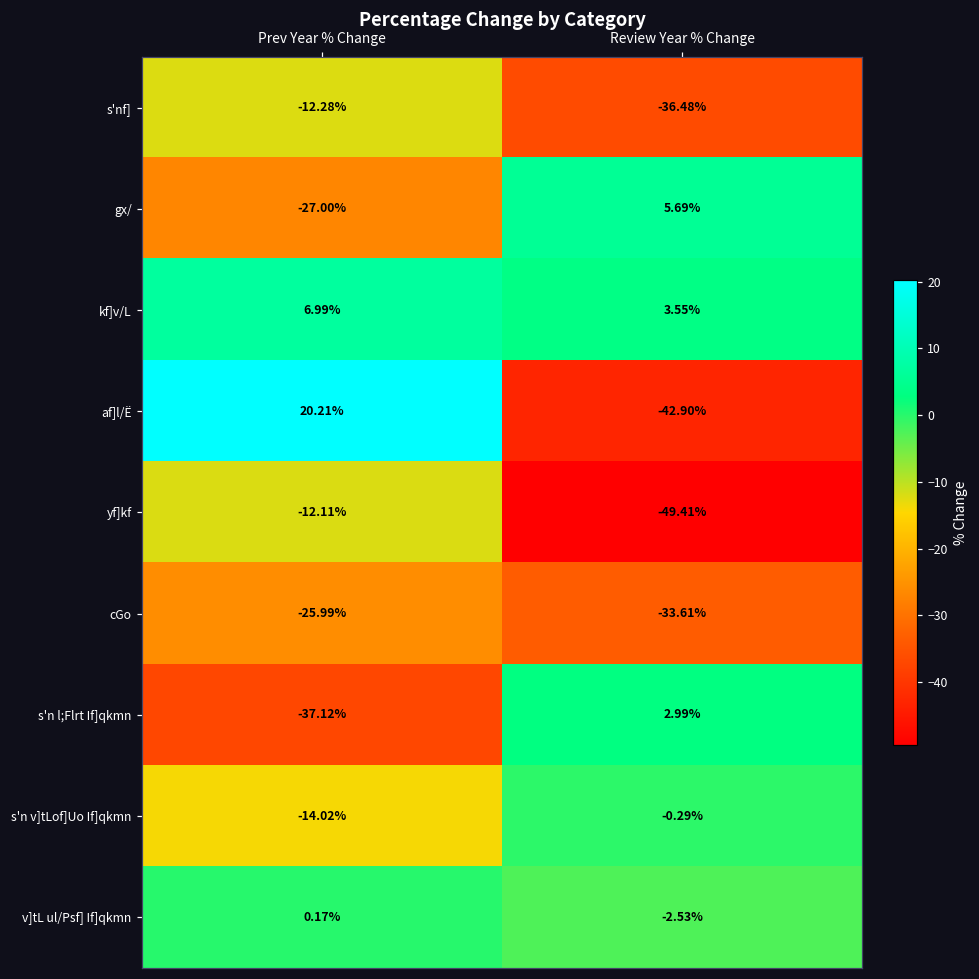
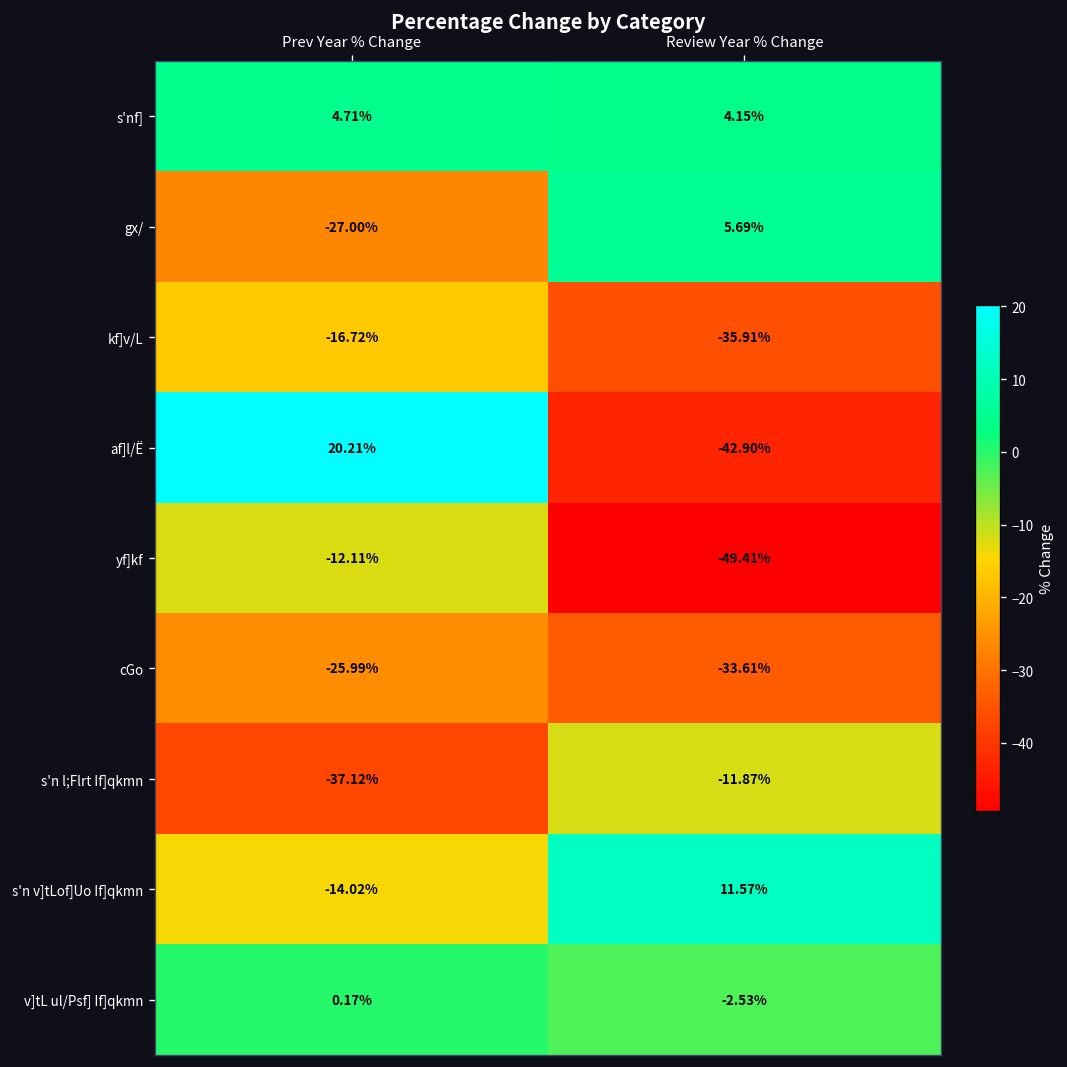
s'nf], Prev Year % Change: -12.28% -> 4.71%
s'nf], Review Year % Change: -36.48% -> 4.15%
kf]v/L, Prev Year % Change: 6.99% -> -16.72%
kf]v/L, Review Year % Change: 3.55% -> -35.91%
s'n l;Flrt If]qkmn, Review Year % Change: 2.99% -> -11.87%
s'n v]tLof]Uo If]qkmn, Review Year % Change: -0.29% -> 11.57%
